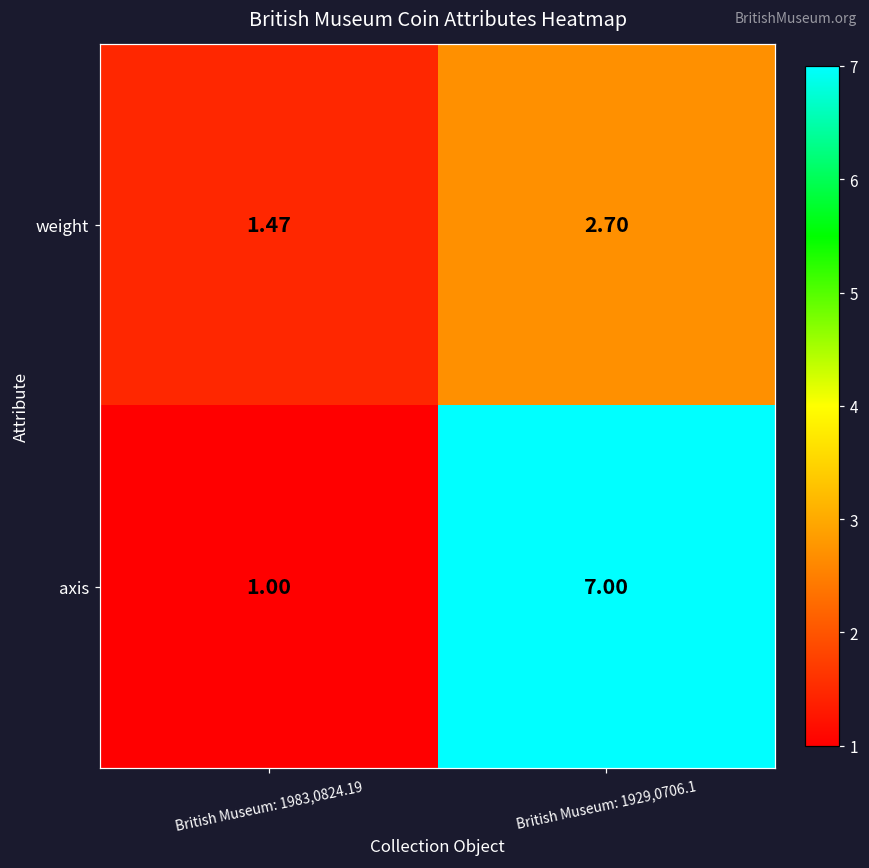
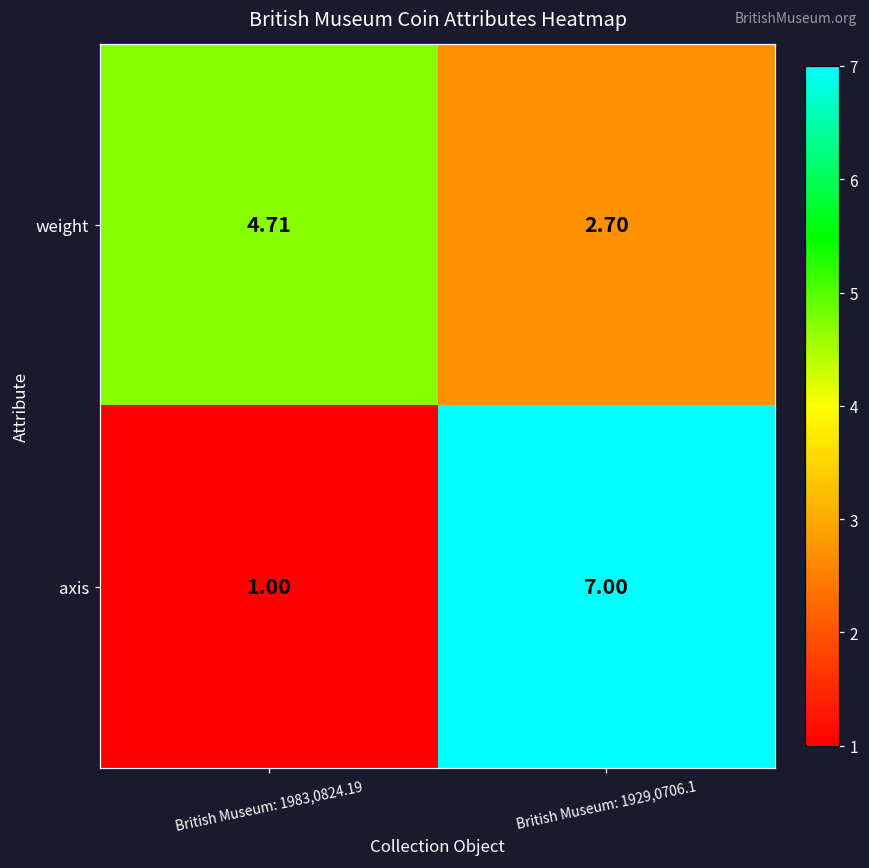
weight, British Museum: 1983,0824.19: 1.47 -> 4.71
